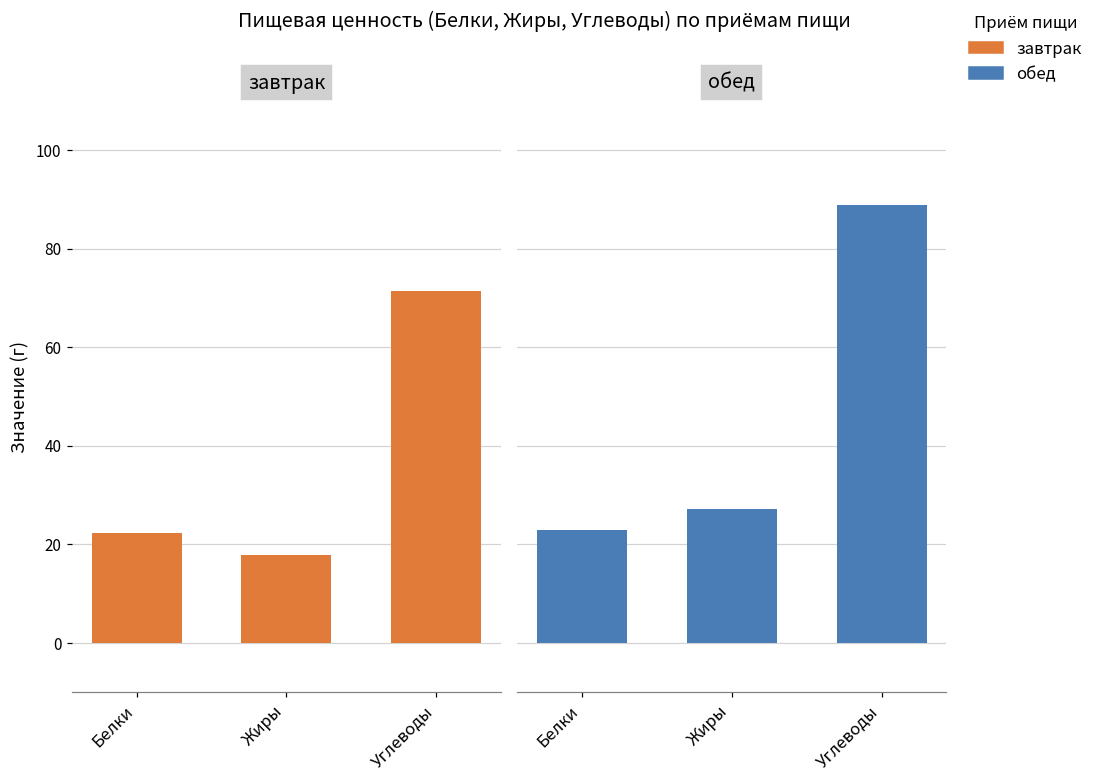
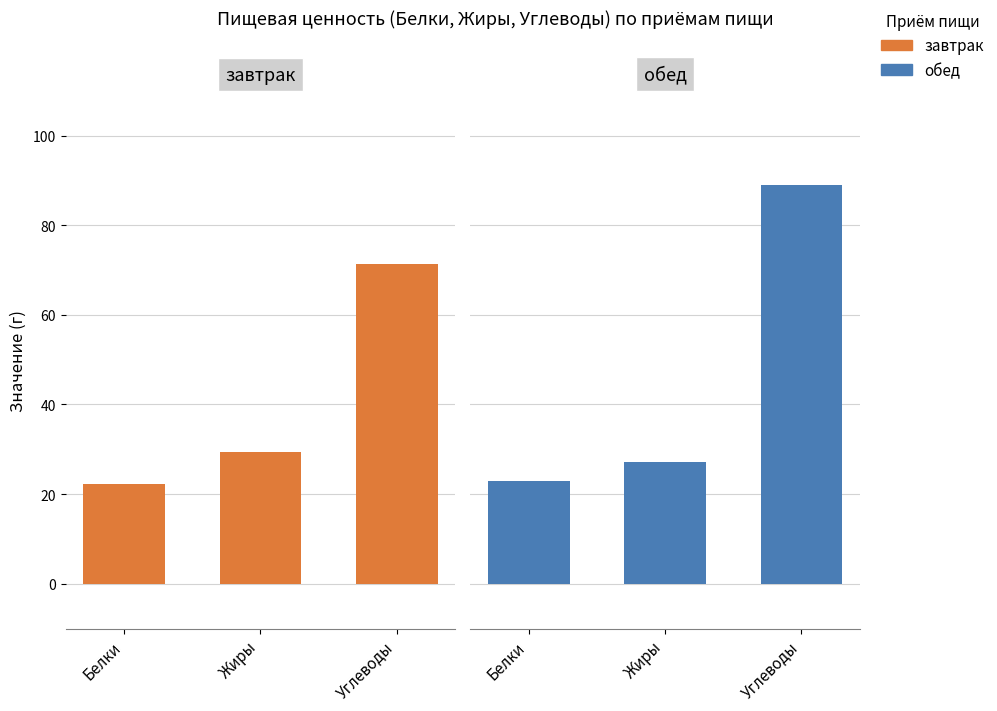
завтрак, Жиры: 18 -> 29
